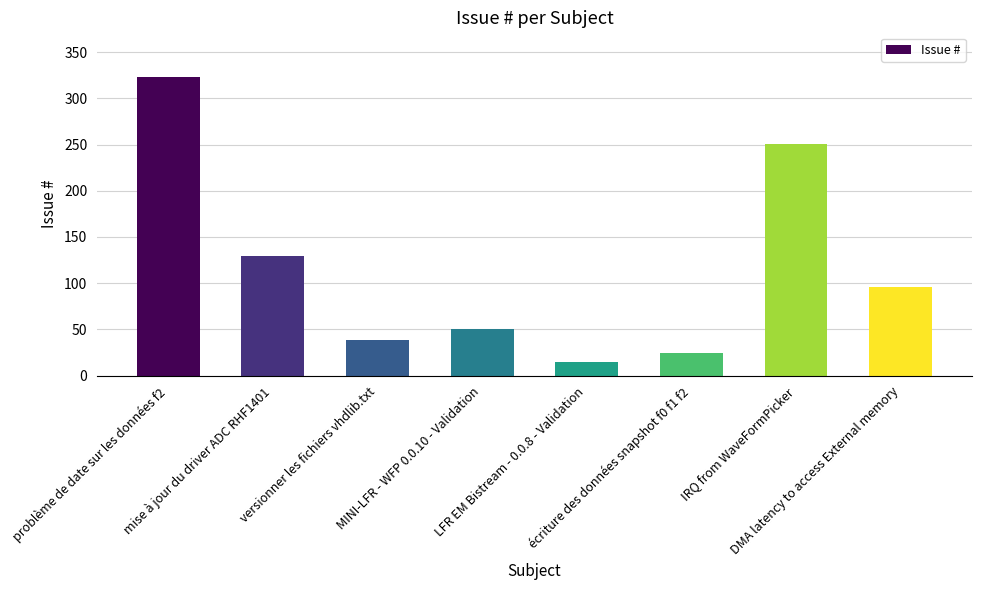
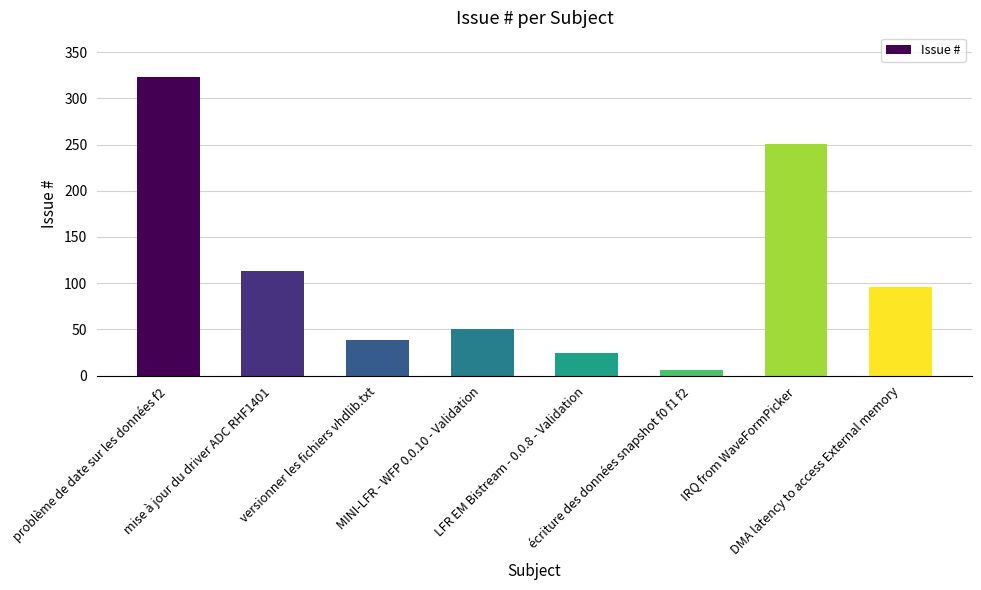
mise à jour du driver ADC RHF1401: 130 -> 110
LFR EM Bistream - 0.0.8 - Validation: 20 -> 30
écriture des données snapshot f0 f1 f2: 20 -> 10
